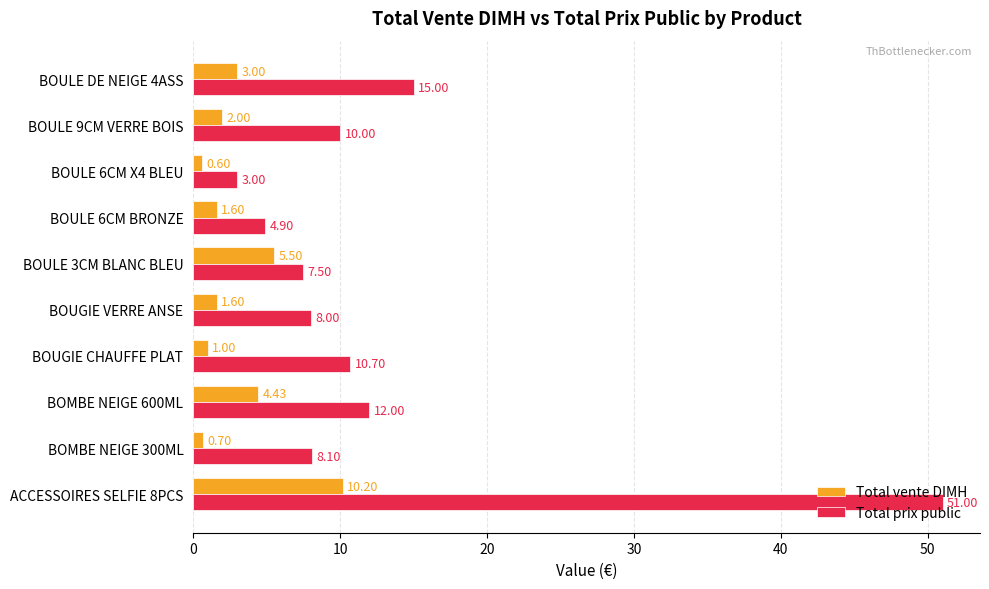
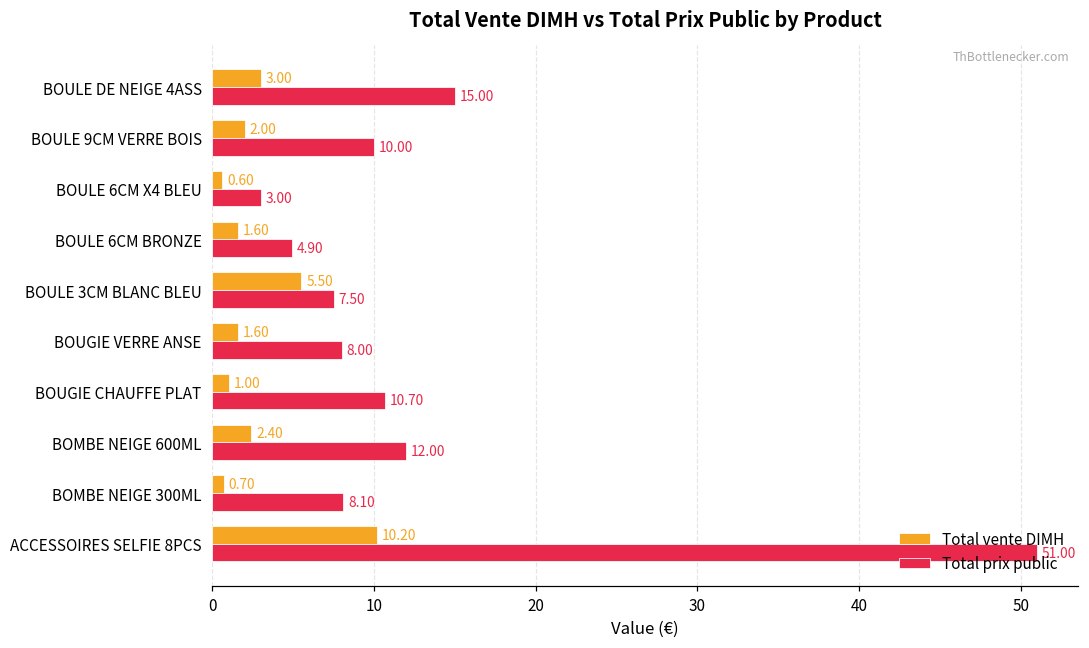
Total vente DIMH, BOMBE NEIGE 600ML: 4.43 -> 2.40
